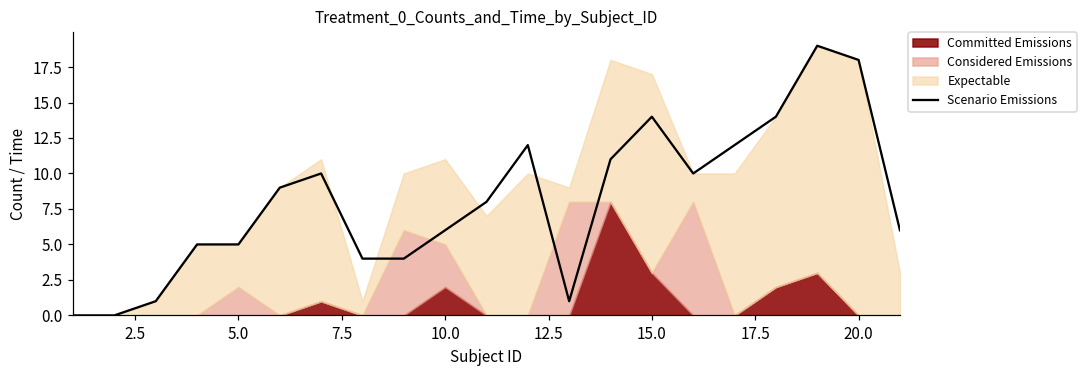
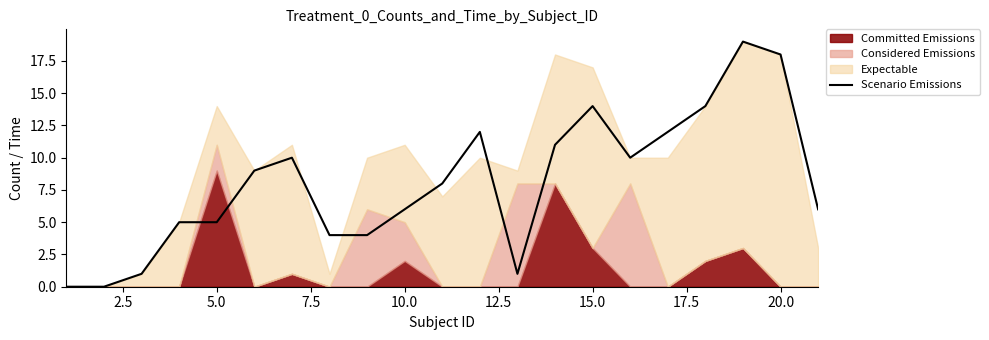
Committed Emissions, 5.0: 0 -> 9
